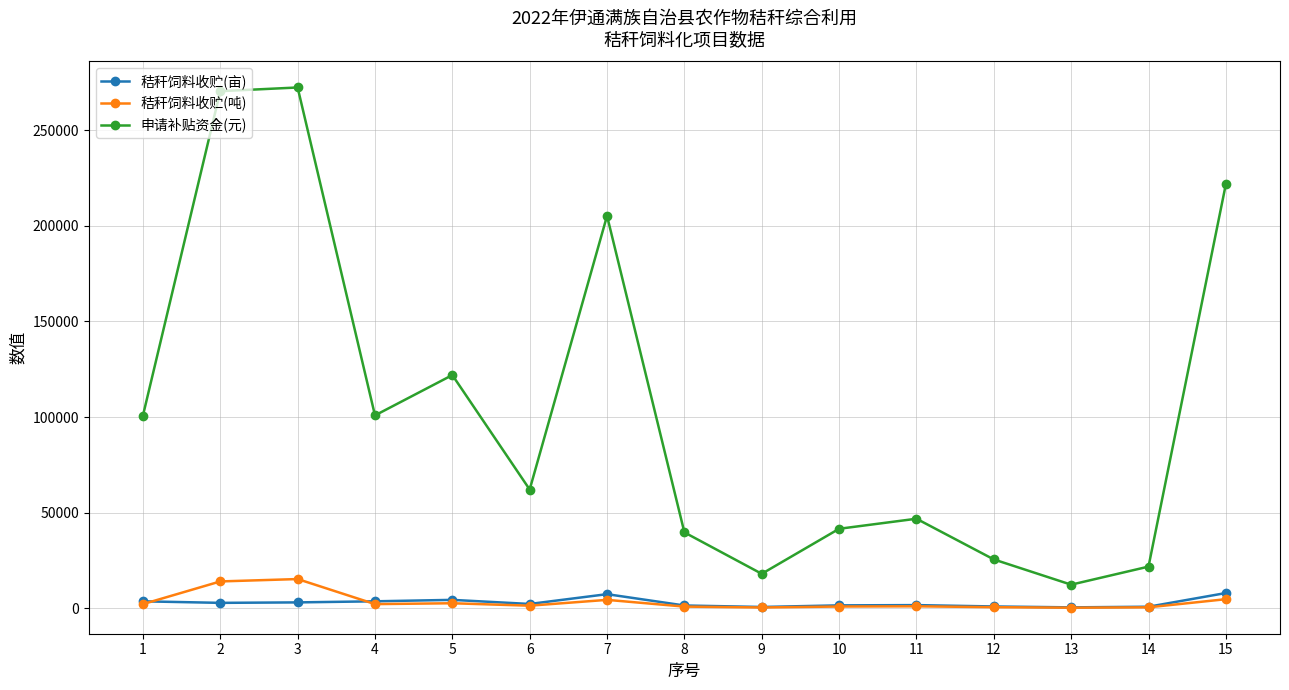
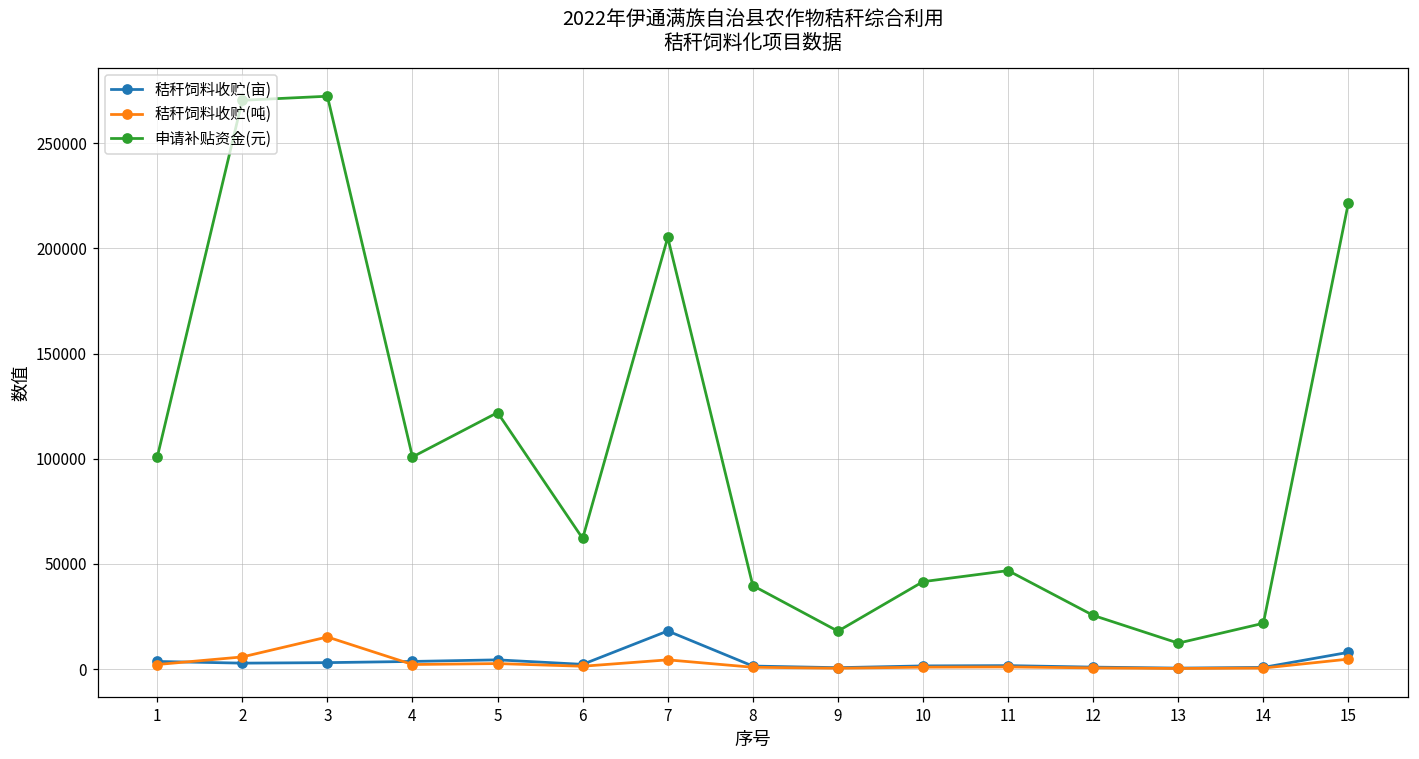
秸秆饲料收贮(吨), 2: 14000 -> 6000
秸秆饲料收贮(亩), 7: 7000 -> 18000
